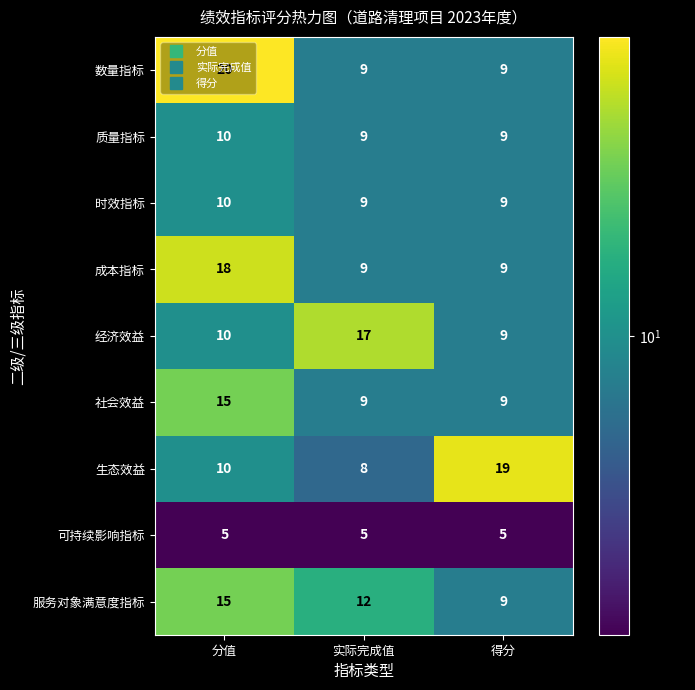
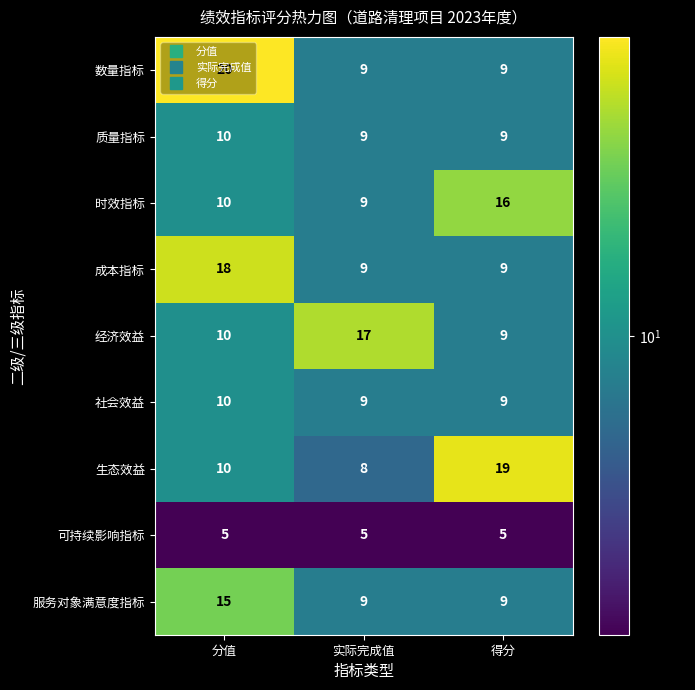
时效指标, 得分: 9 -> 16
社会效益, 分值: 15 -> 10
服务对象满意度指标, 实际完成值: 12 -> 9
